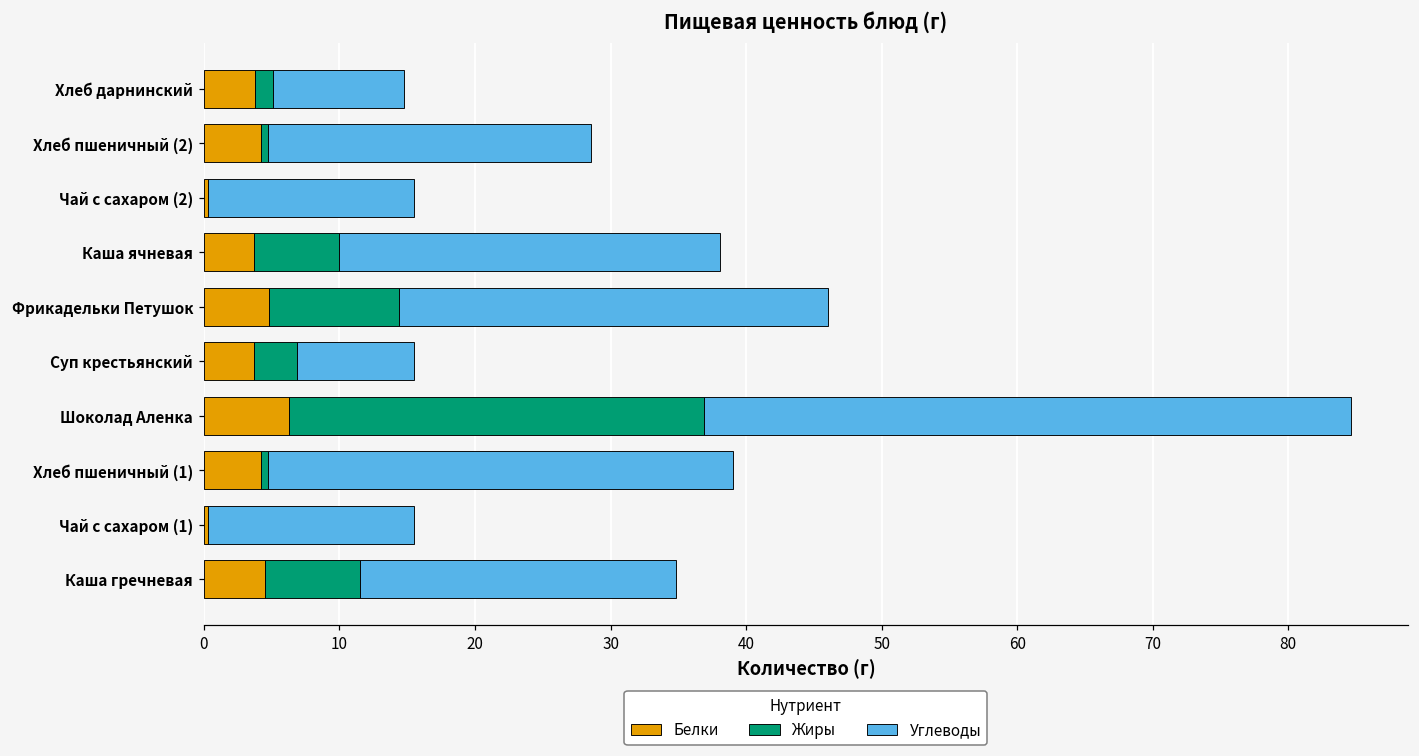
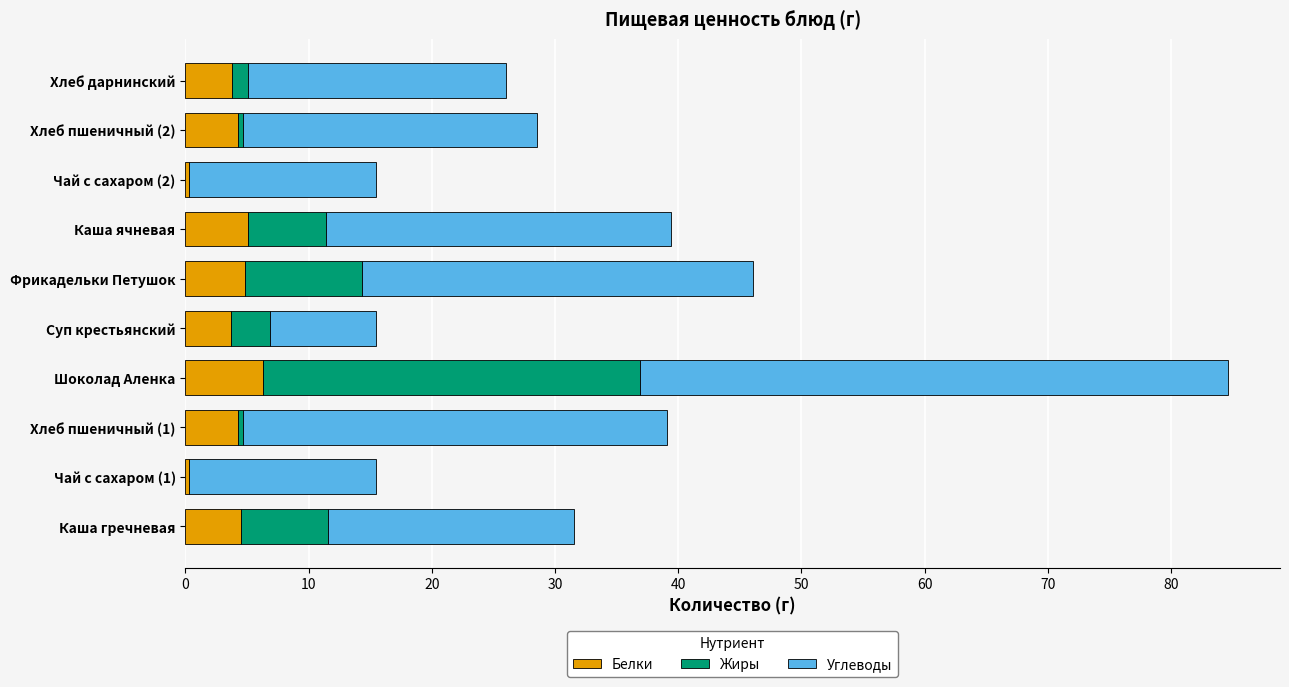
Углеводы, Хлеб дарнинский: 9.7 -> 20.9
Белки, Каша ячневая: 3.7 -> 5.1
Углеводы, Каша гречневая: 23.2 -> 20.0
